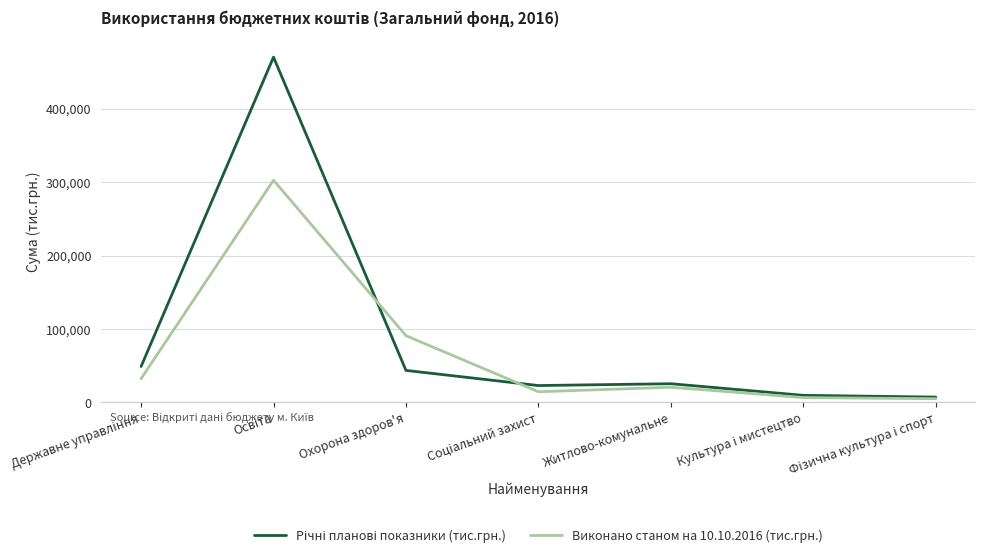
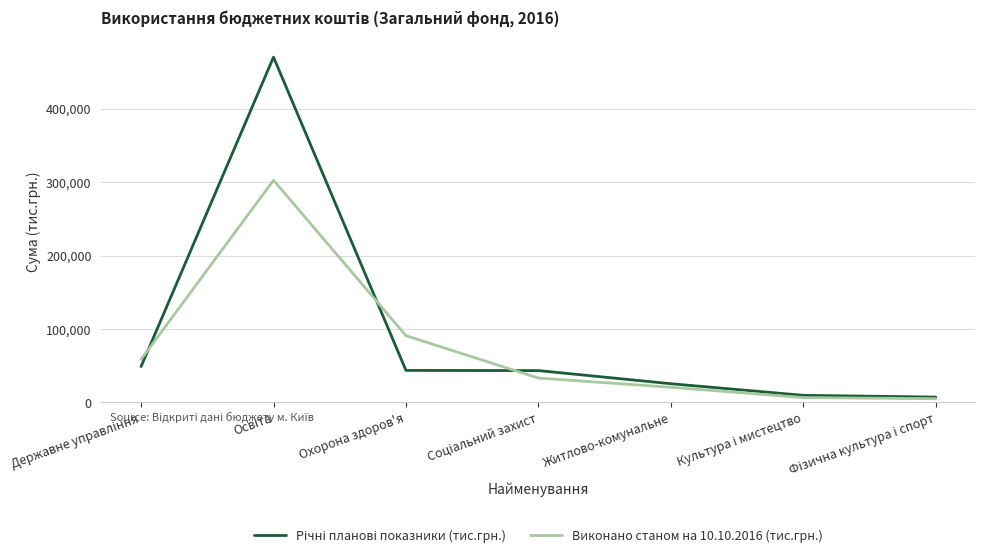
Виконано станом на 10.10.2016 (тис.грн.), Державне управління: 30,000 -> 60,000
Річні планові показники (тис.грн.), Соціальний захист: 20,000 -> 40,000
Виконано станом на 10.10.2016 (тис.грн.), Соціальний захист: 10,000 -> 30,000
